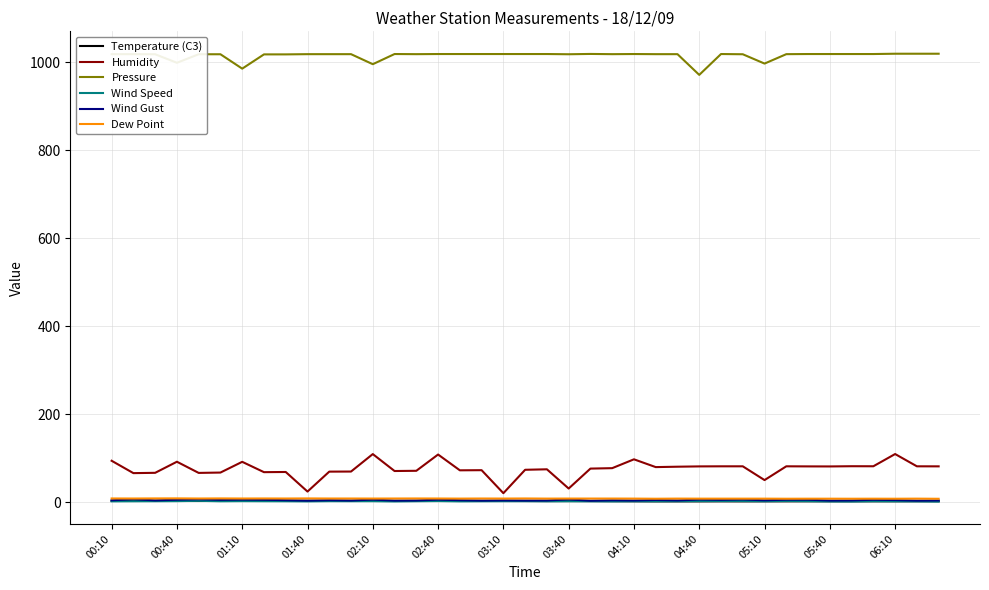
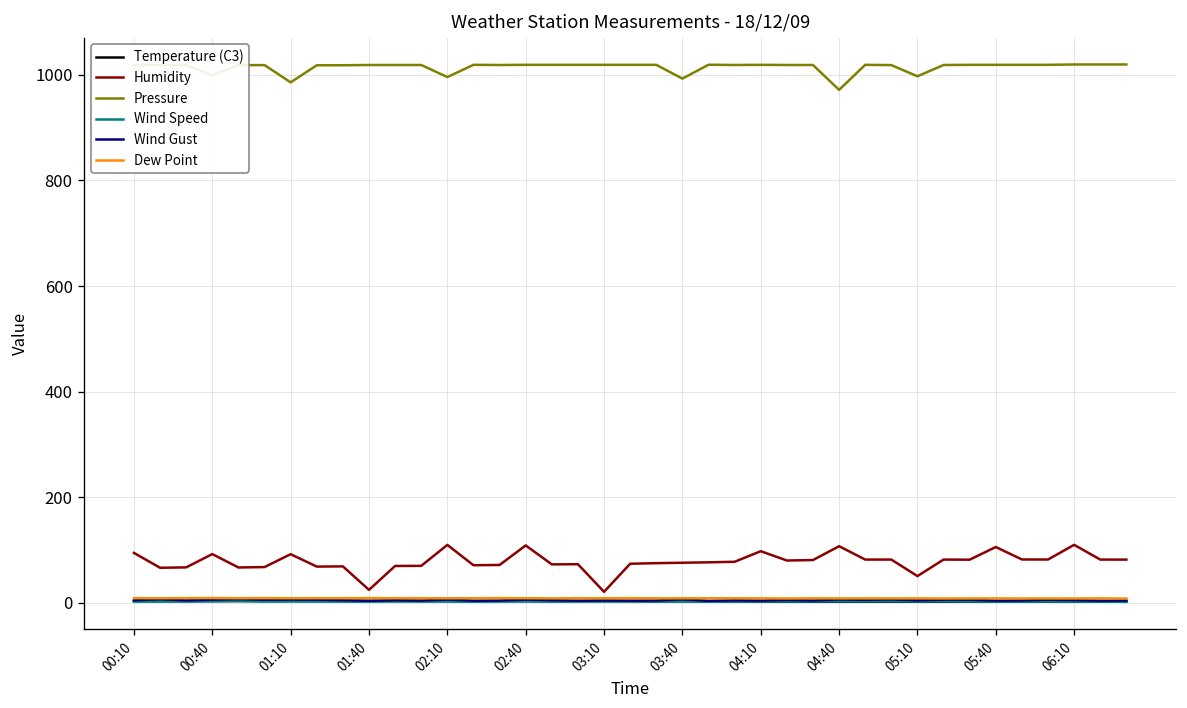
Humidity, 03:40: 30 -> 80
Pressure, 03:40: 1020 -> 990
Humidity, 04:40: 80 -> 110
Humidity, 05:40: 80 -> 110
